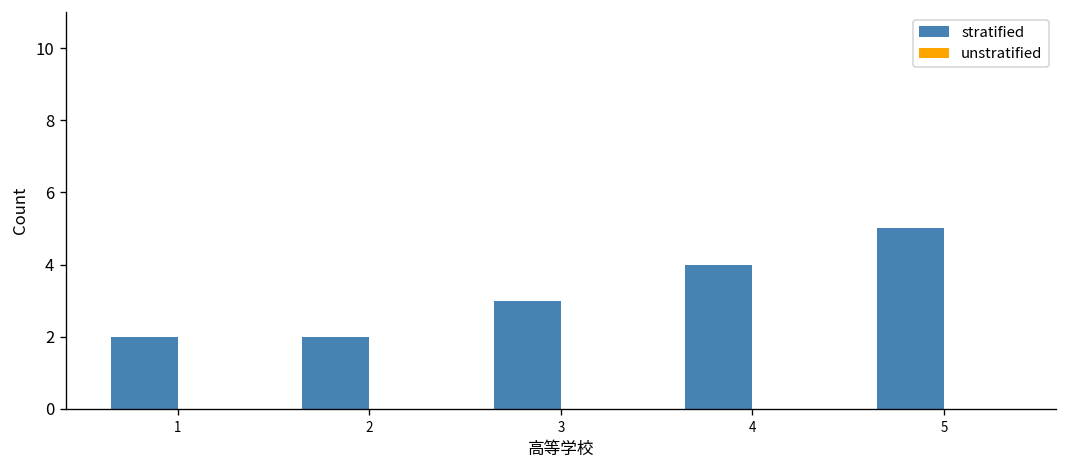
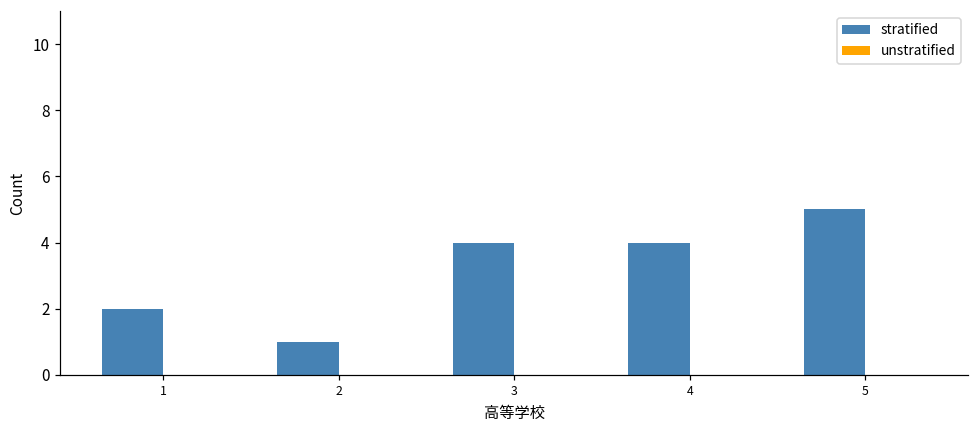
stratified, 2: 2 -> 1
stratified, 3: 3 -> 4
